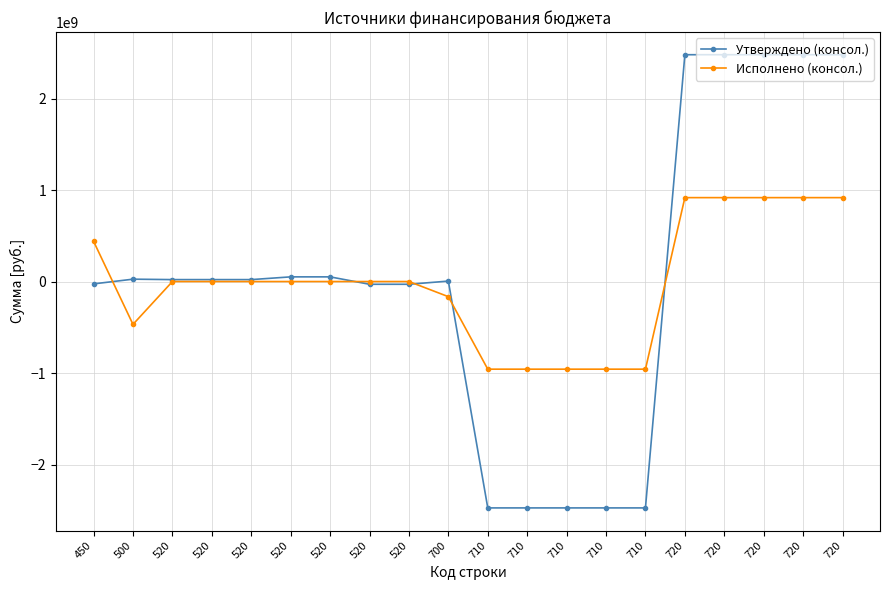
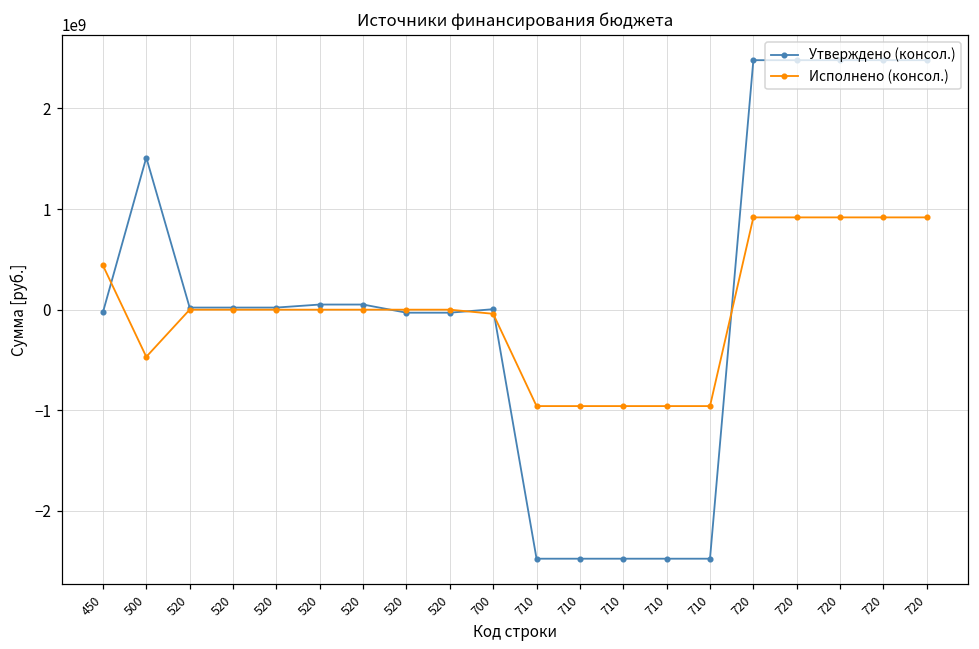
Утверждено (консол.), 500: 0 -> 1500000000
Исполнено (консол.), 700: -200000000 -> 0
